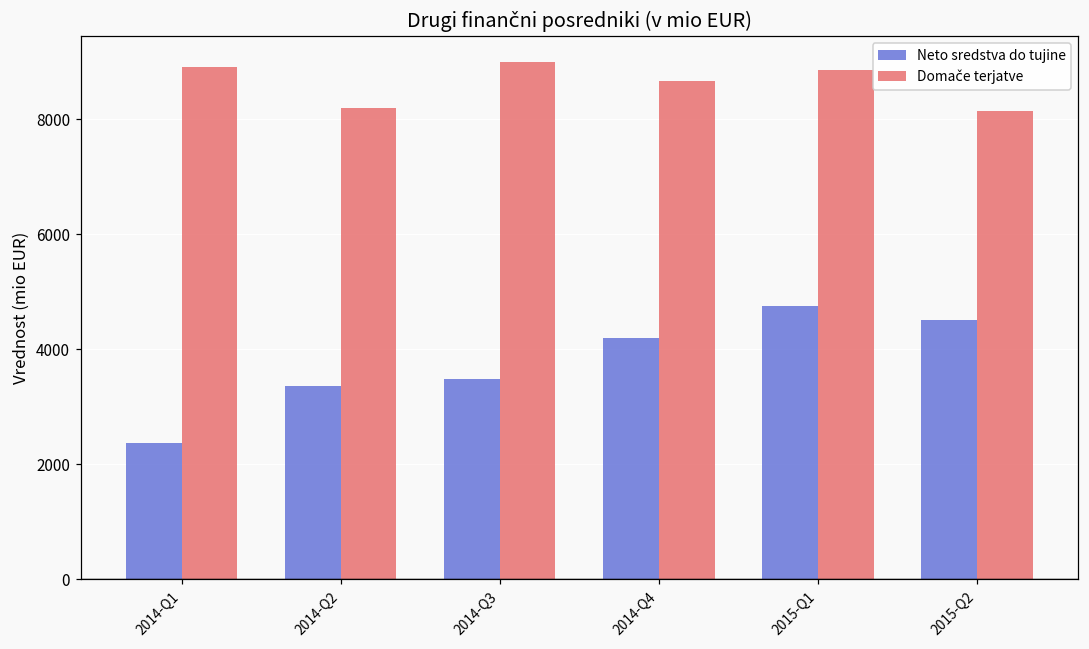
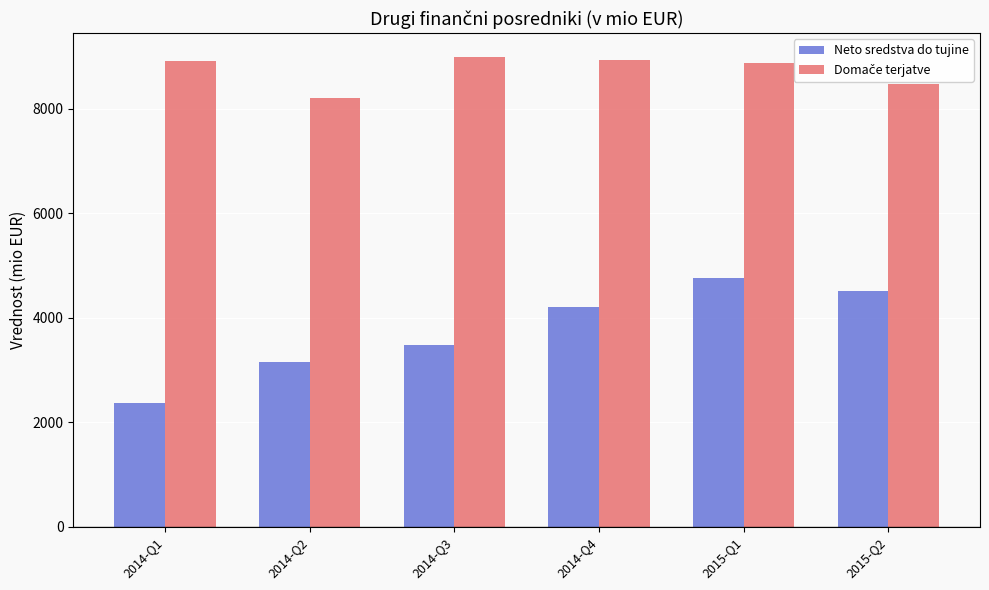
Neto sredstva do tujine, 2014-Q2: 3400 -> 3200
Domače terjatve, 2014-Q4: 8700 -> 8900
Domače terjatve, 2015-Q2: 8100 -> 8500
